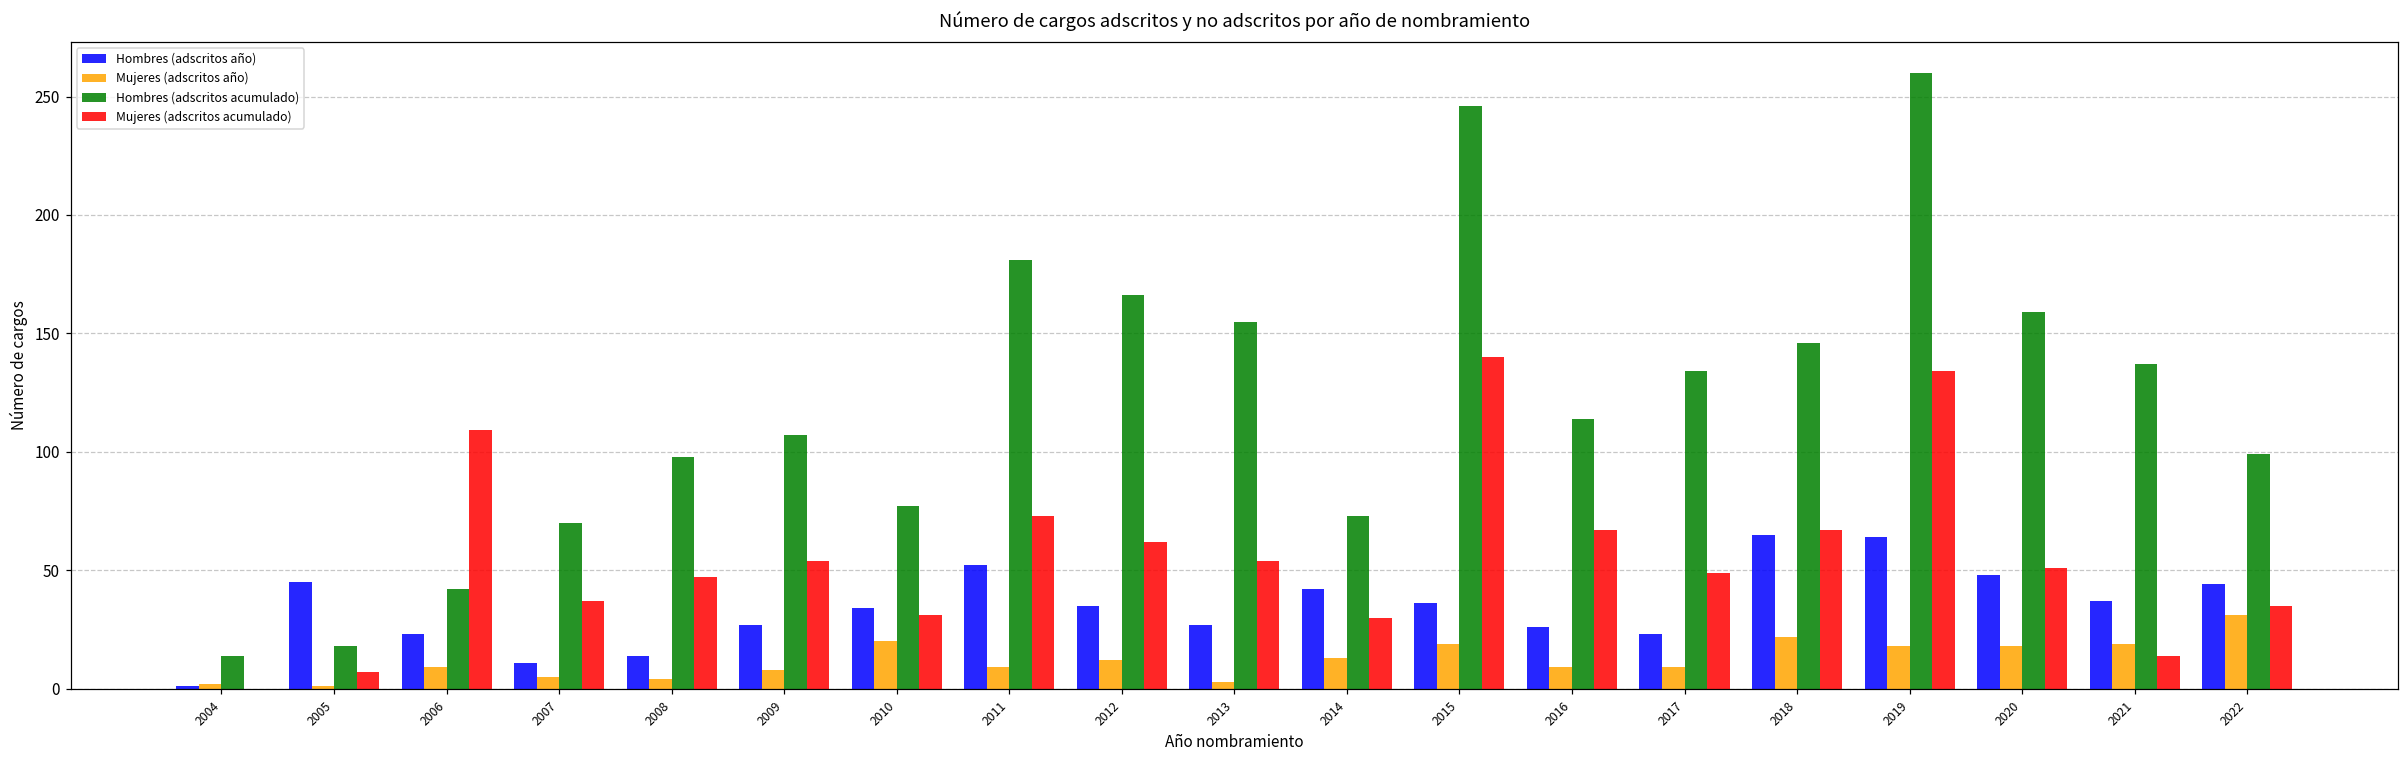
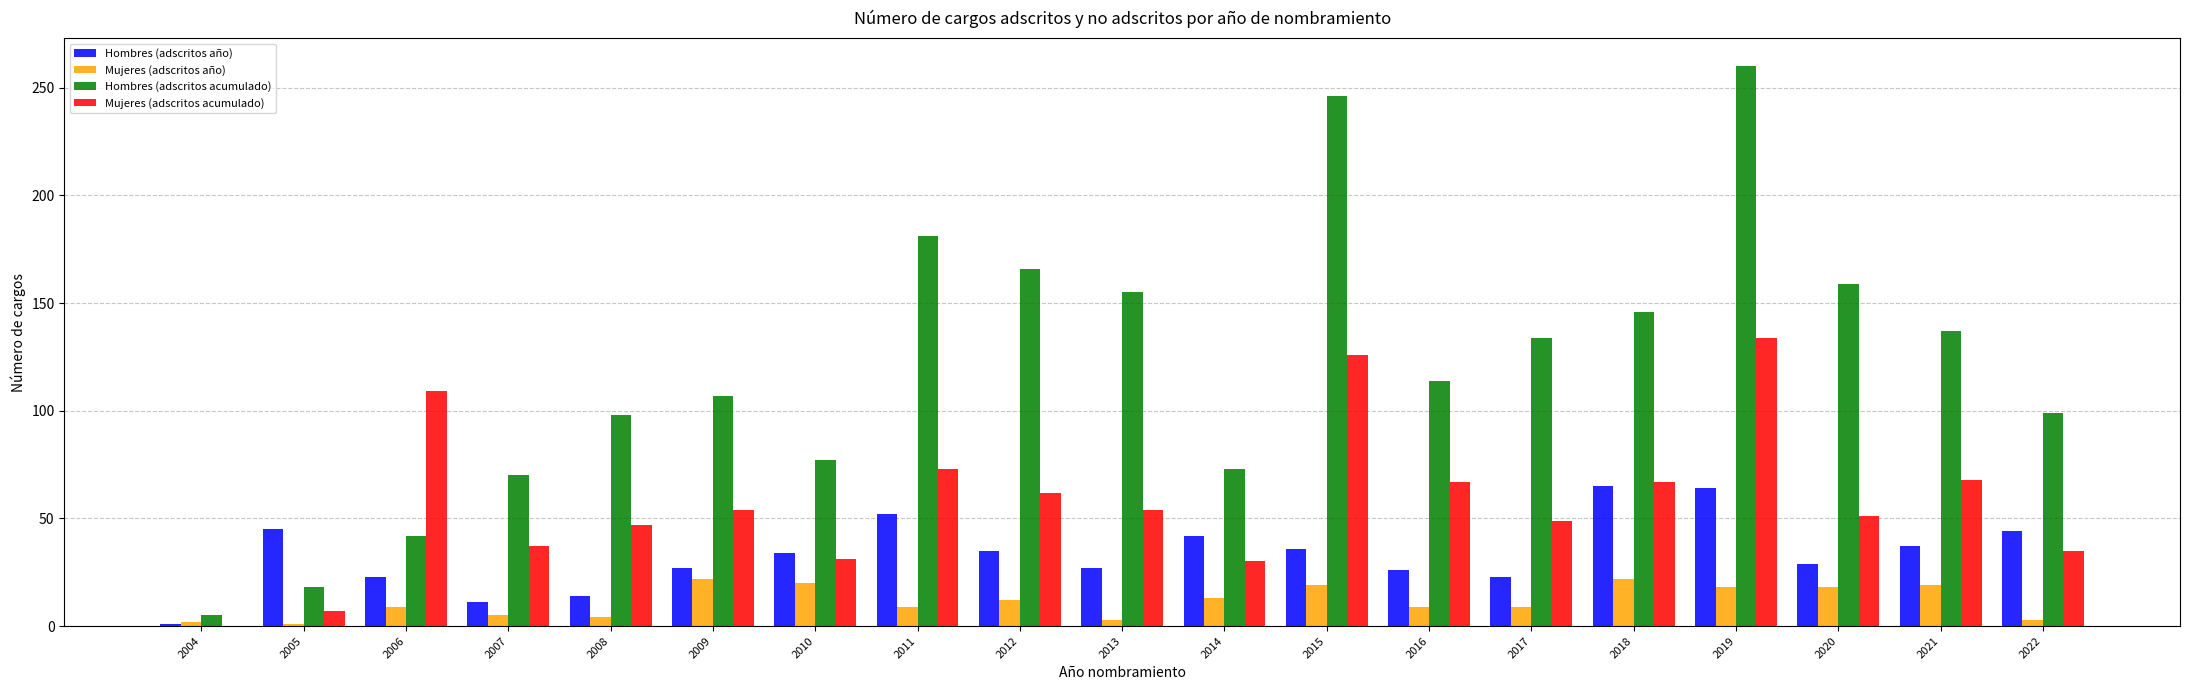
Hombres (adscritos acumulado), 2004: 14 -> 5
Mujeres (adscritos año), 2009: 8 -> 22
Mujeres (adscritos acumulado), 2015: 140 -> 126
Hombres (adscritos año), 2020: 48 -> 29
Mujeres (adscritos acumulado), 2021: 14 -> 68
Mujeres (adscritos año), 2022: 31 -> 3
